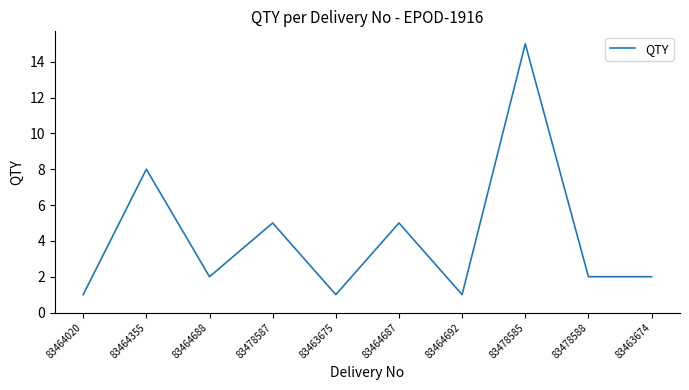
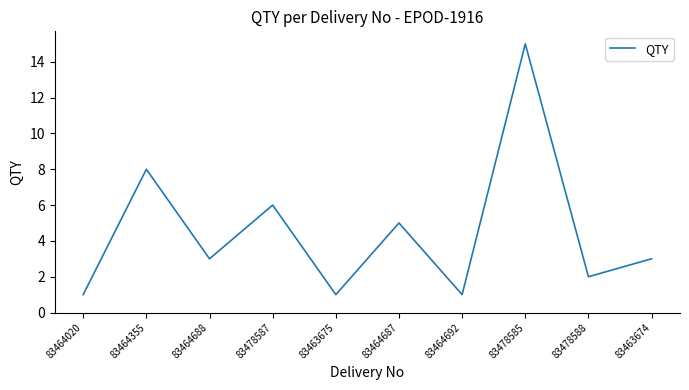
83464688: 2 -> 3
83478587: 5 -> 6
83463674: 2 -> 3
